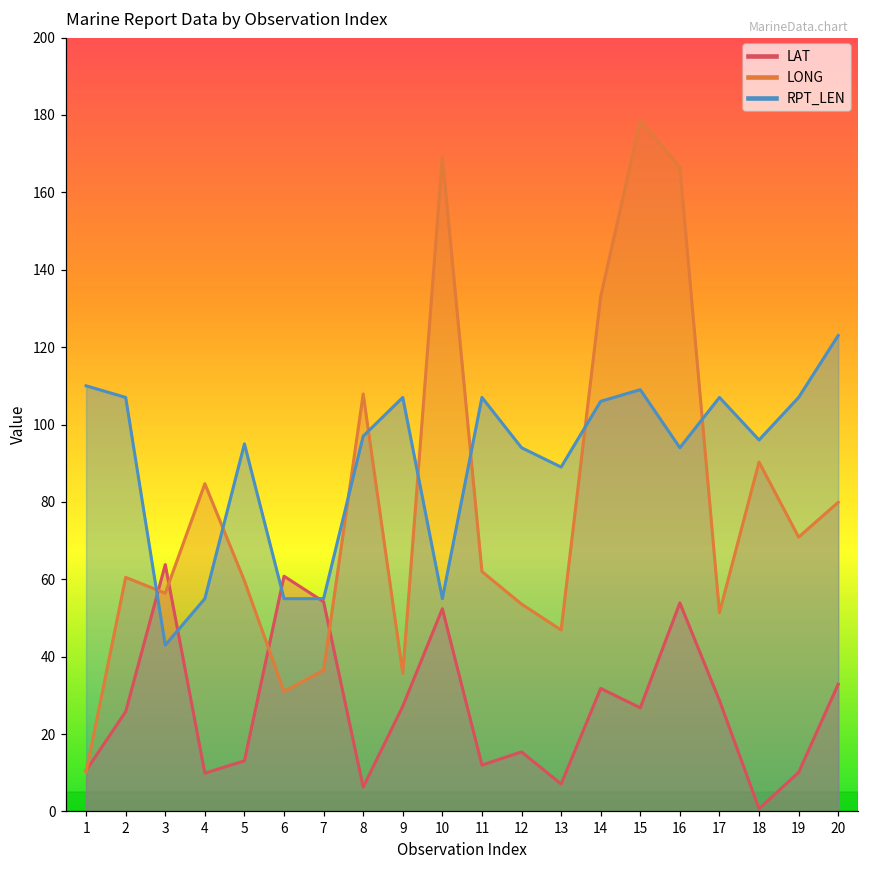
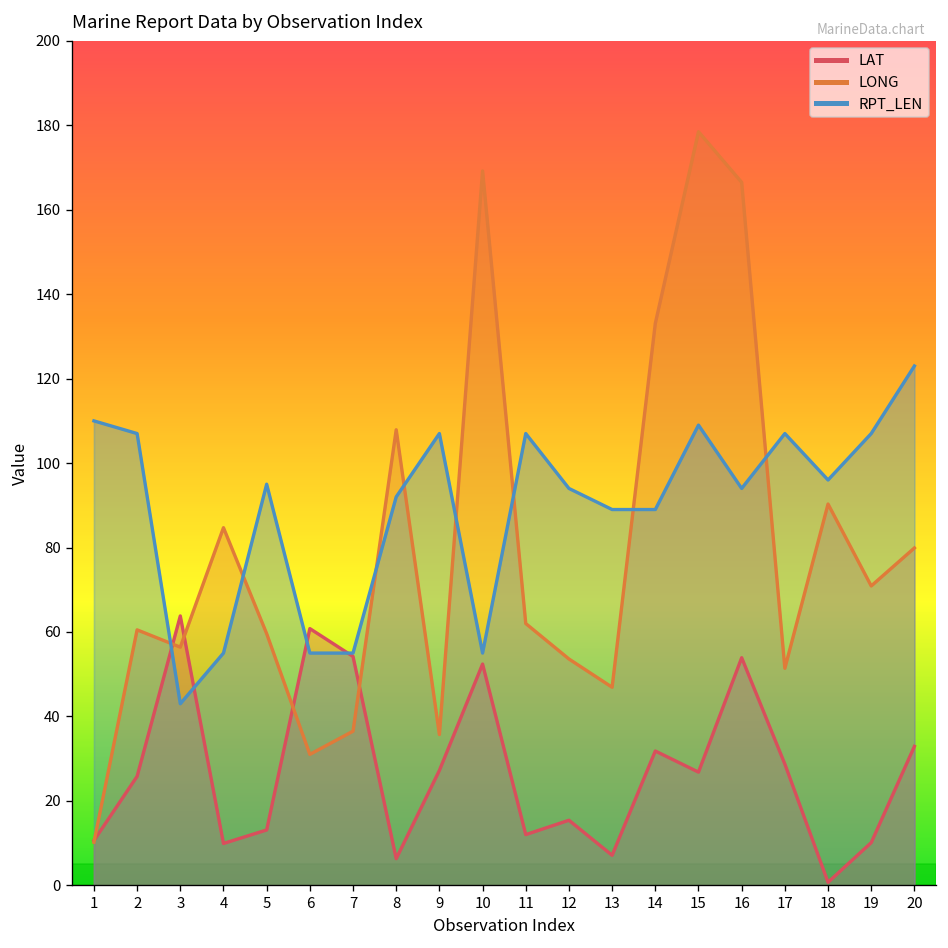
RPT_LEN, 8: 97 -> 92
RPT_LEN, 14: 106 -> 89
